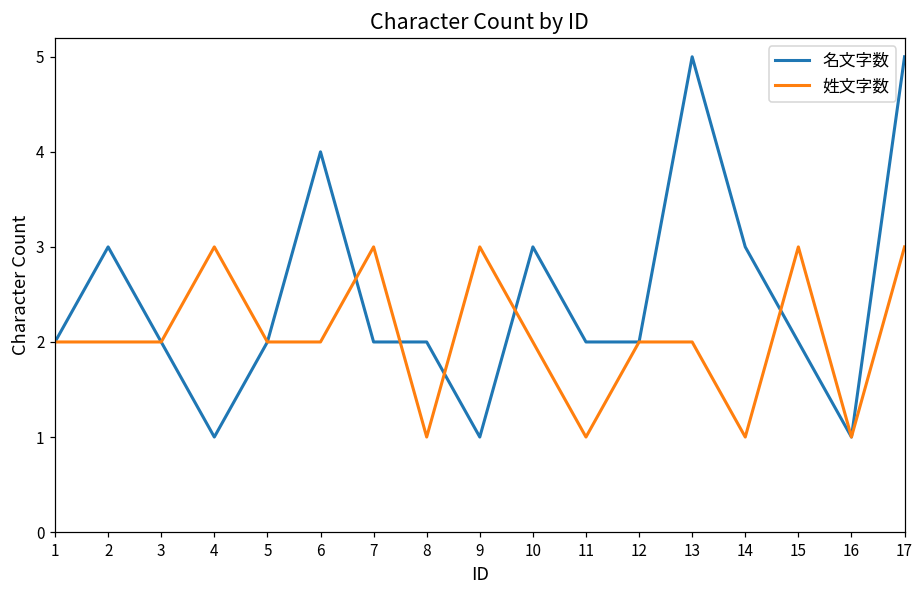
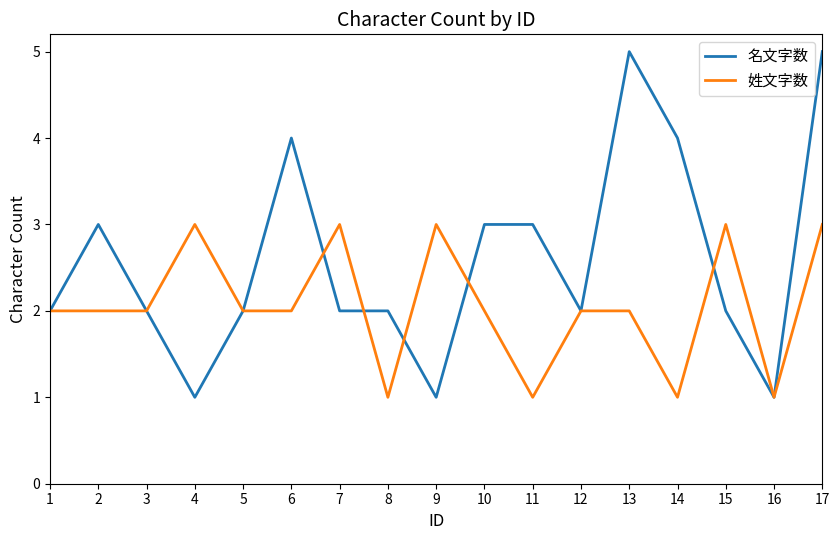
名文字数, 11: 2 -> 3
名文字数, 14: 3 -> 4
